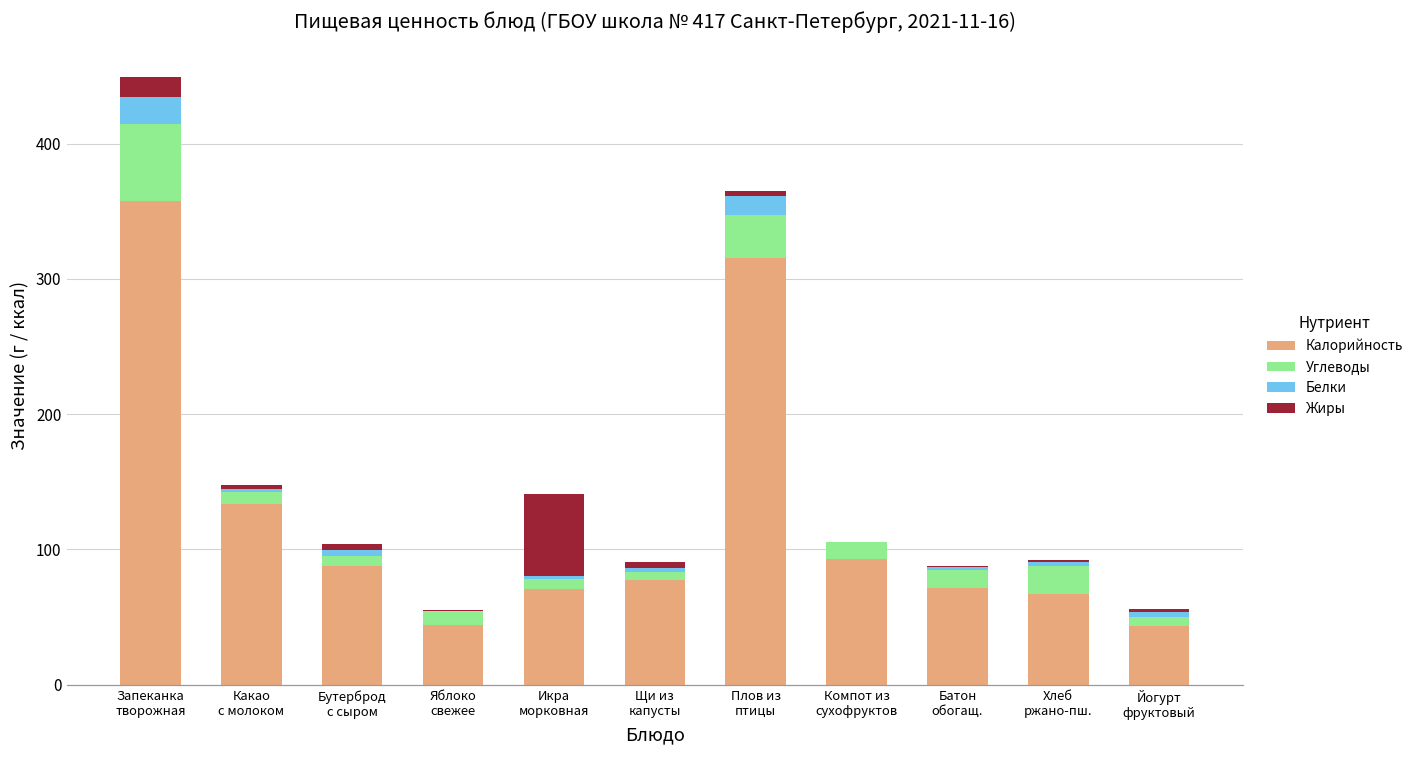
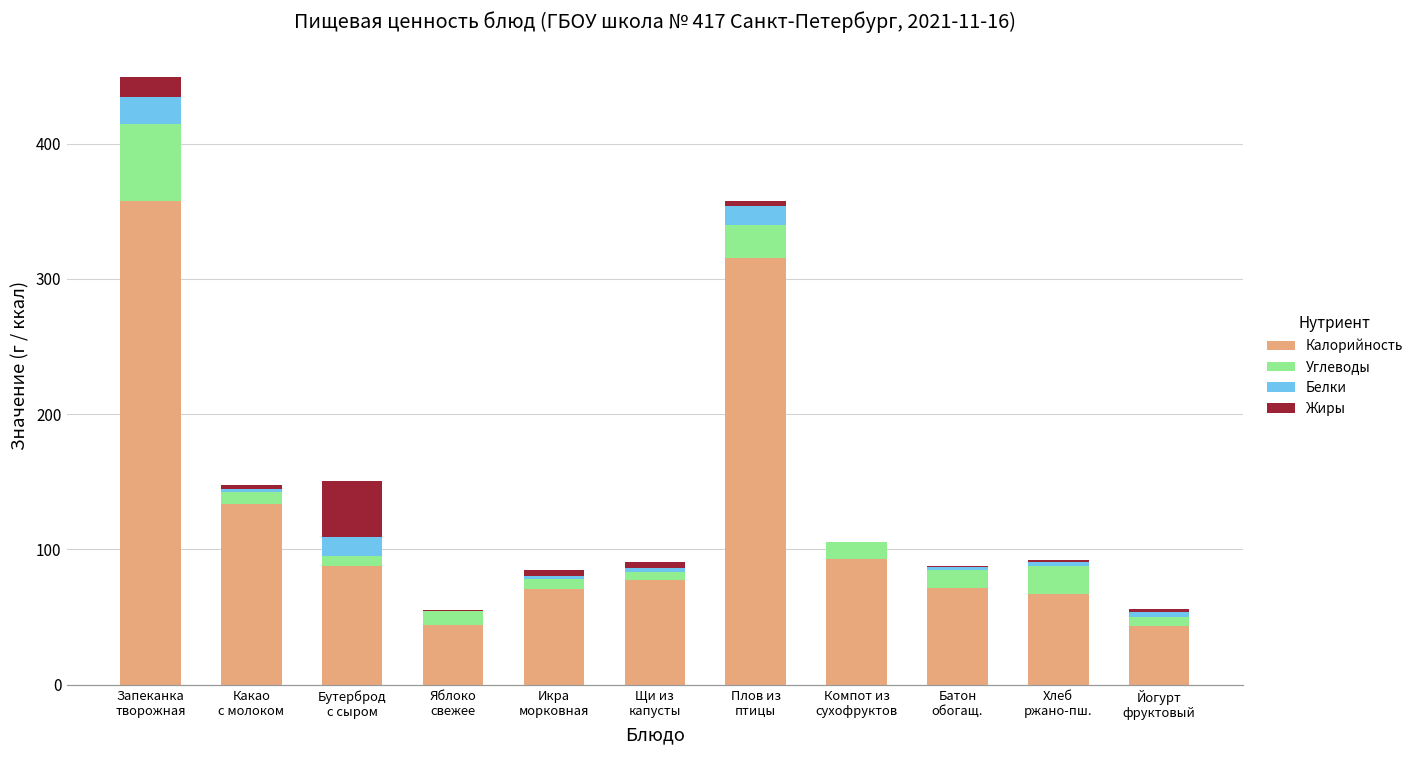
Белки, Бутерброд с сыром: 5 -> 14
Жиры, Бутерброд с сыром: 5 -> 42
Жиры, Икра морковная: 61 -> 5
Углеводы, Плов из птицы: 31 -> 24
